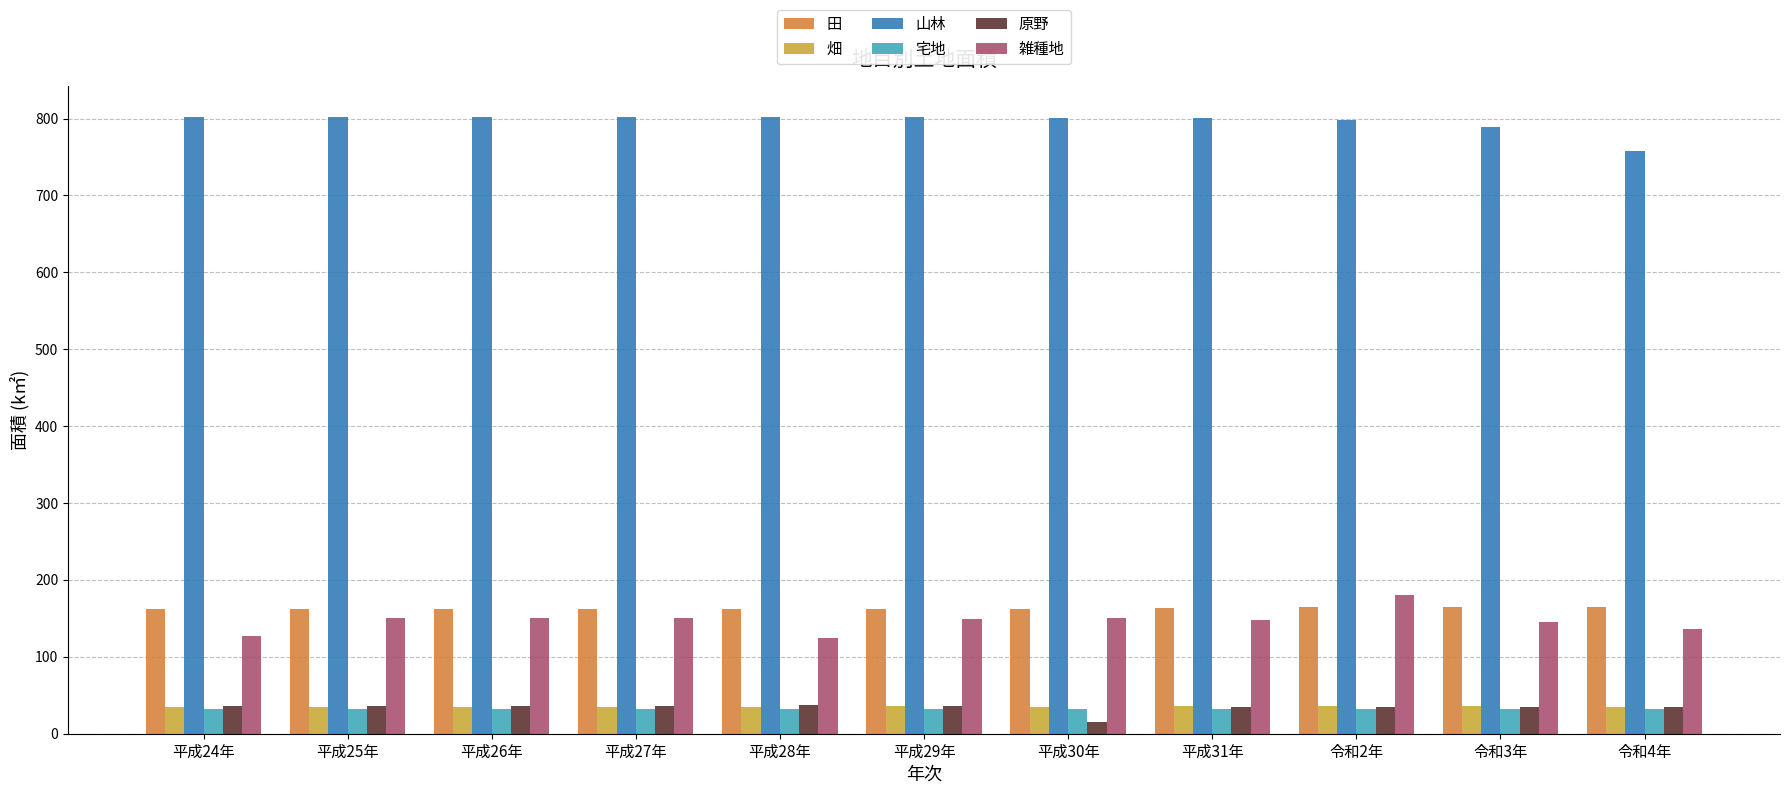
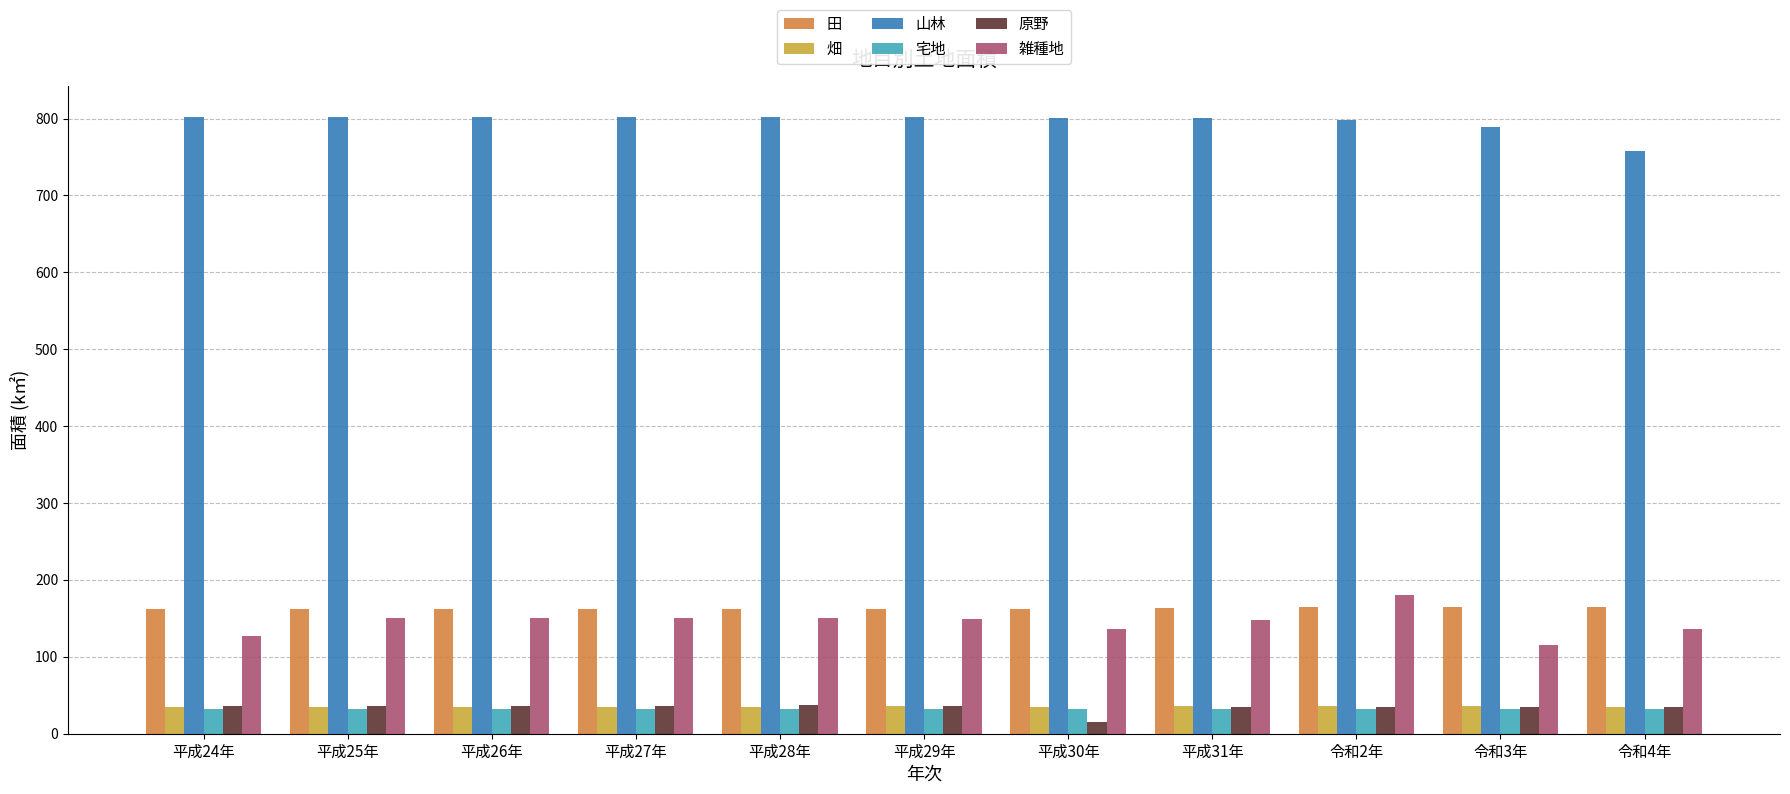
雑種地, 平成28年: 120 -> 150
雑種地, 平成30年: 150 -> 140
雑種地, 令和3年: 150 -> 120
